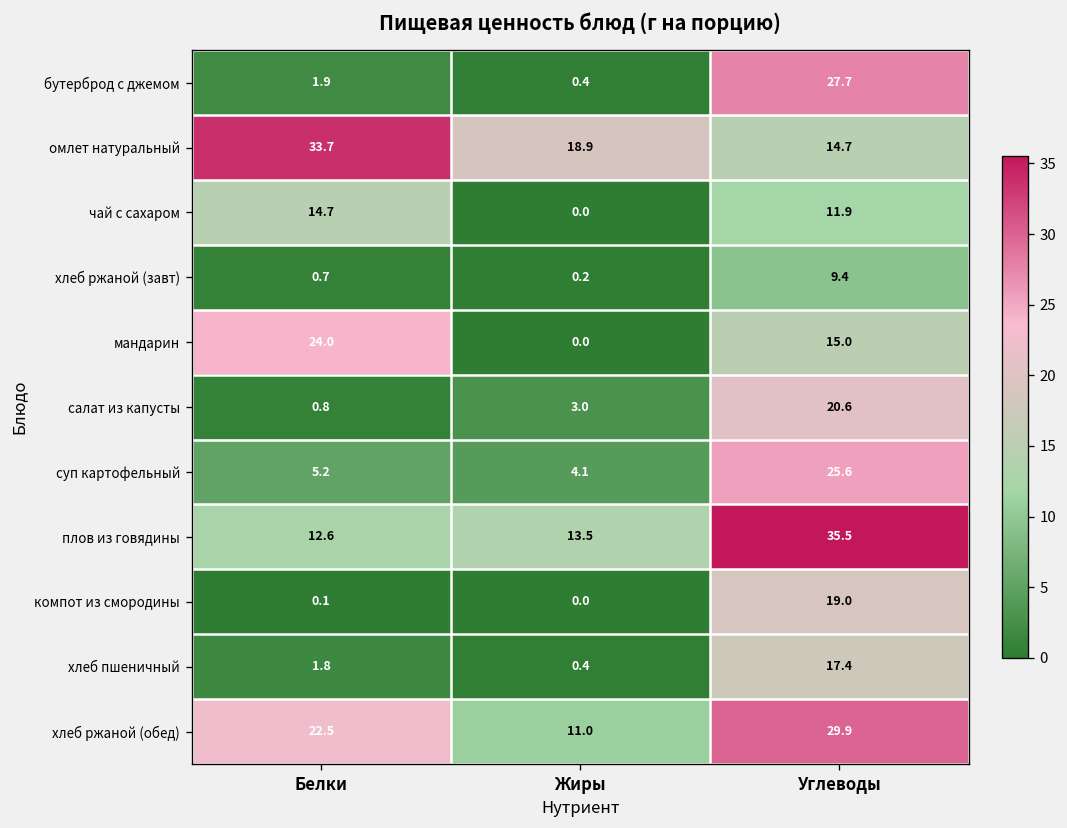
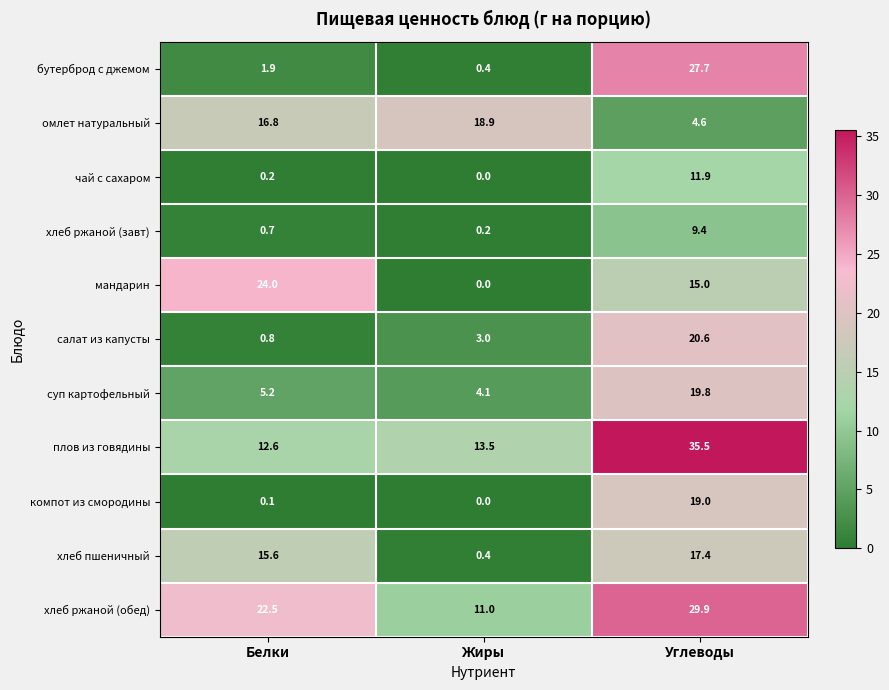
омлет натуральный, Белки: 33.7 -> 16.8
омлет натуральный, Углеводы: 14.7 -> 4.6
чай с сахаром, Белки: 14.7 -> 0.2
суп картофельный, Углеводы: 25.6 -> 19.8
хлеб пшеничный, Белки: 1.8 -> 15.6
